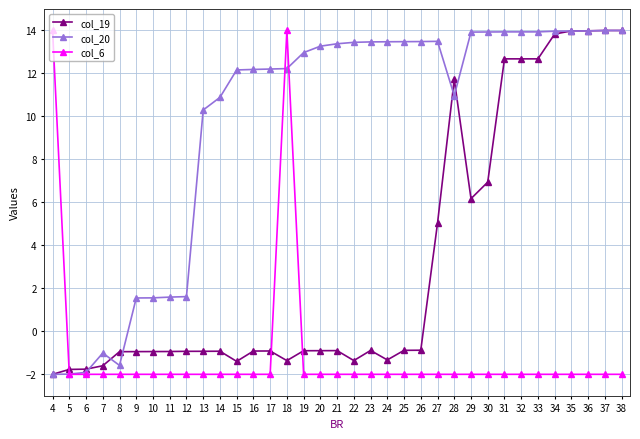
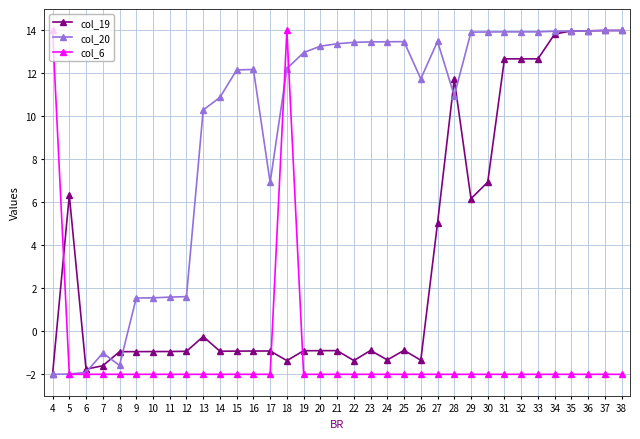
col_19, 5: -1.8 -> 6.3
col_19, 13: -0.9 -> -0.2
col_19, 15: -1.4 -> -0.9
col_20, 17: 12.2 -> 6.9
col_19, 26: -0.9 -> -1.3
col_20, 26: 13.5 -> 11.7
